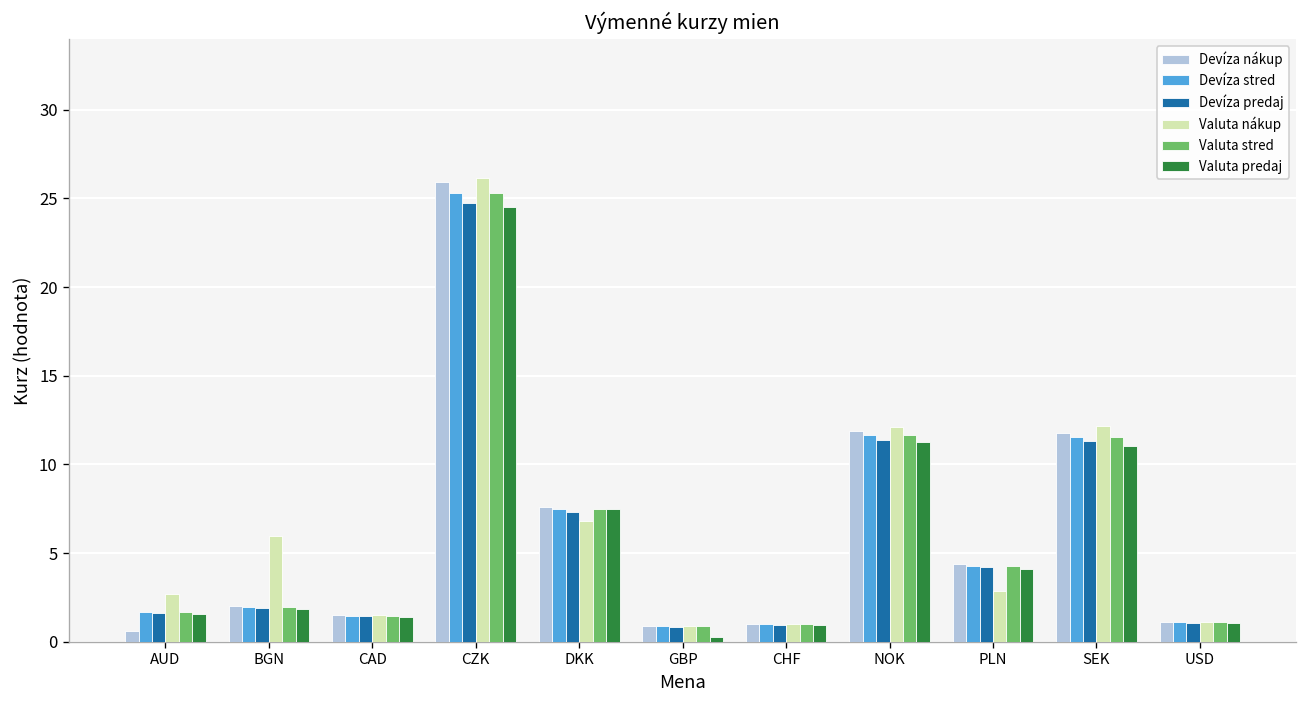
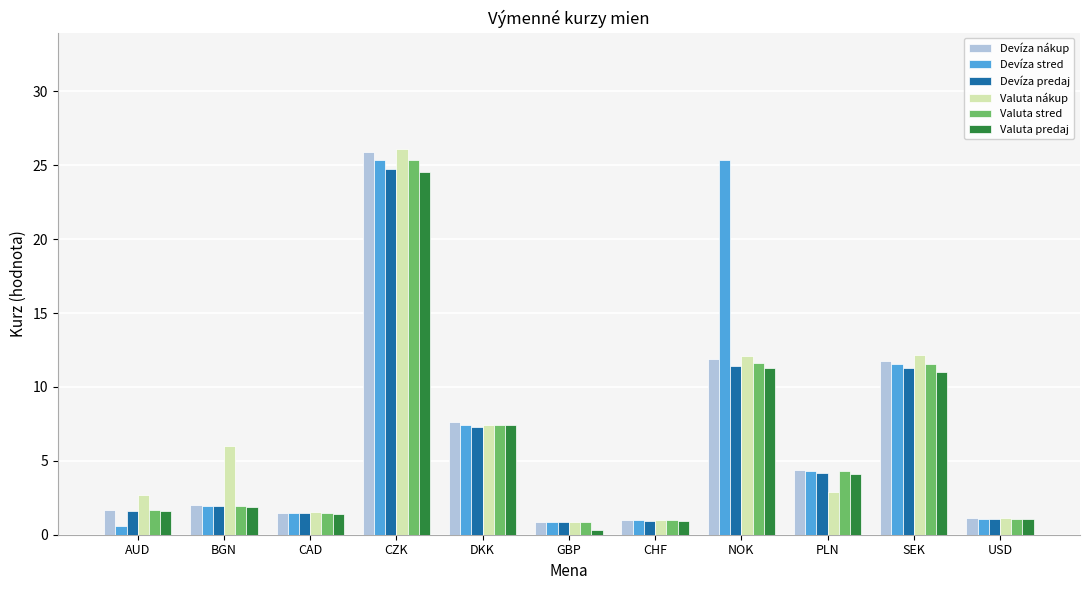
Devíza nákup, AUD: 0.6 -> 1.7
Devíza stred, AUD: 1.6 -> 0.6
Valuta nákup, DKK: 6.8 -> 7.5
Devíza stred, NOK: 11.6 -> 25.4
